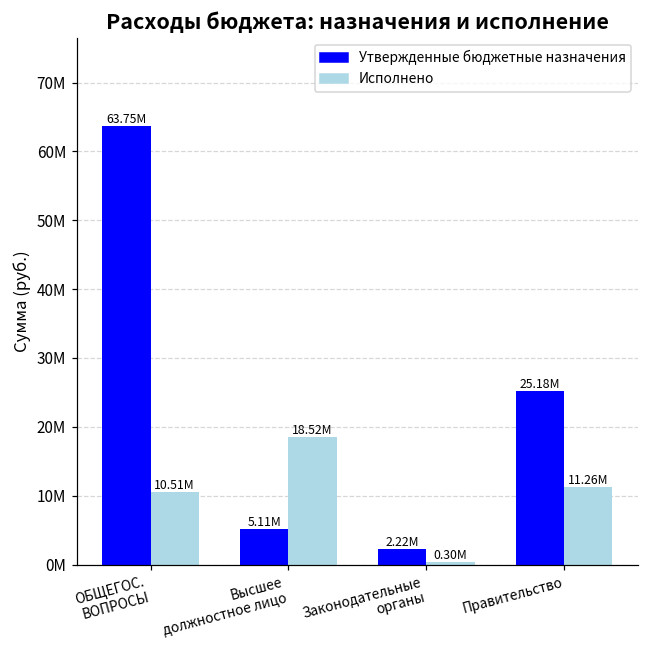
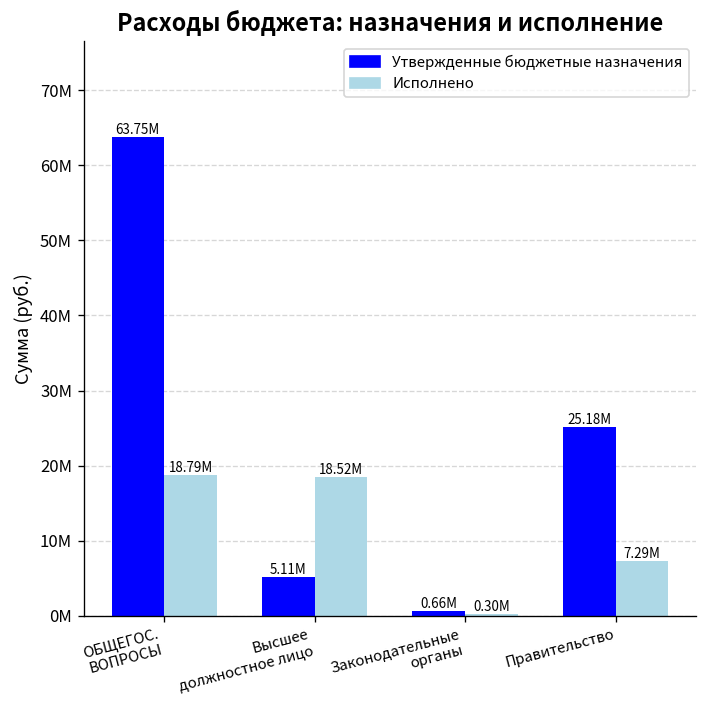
Исполнено, ОБЩЕГОС. ВОПРОСЫ: 10.51M -> 18.79M
Утвержденные бюджетные назначения, Законодательные органы: 2.22M -> 0.66M
Исполнено, Правительство: 11.26M -> 7.29M
